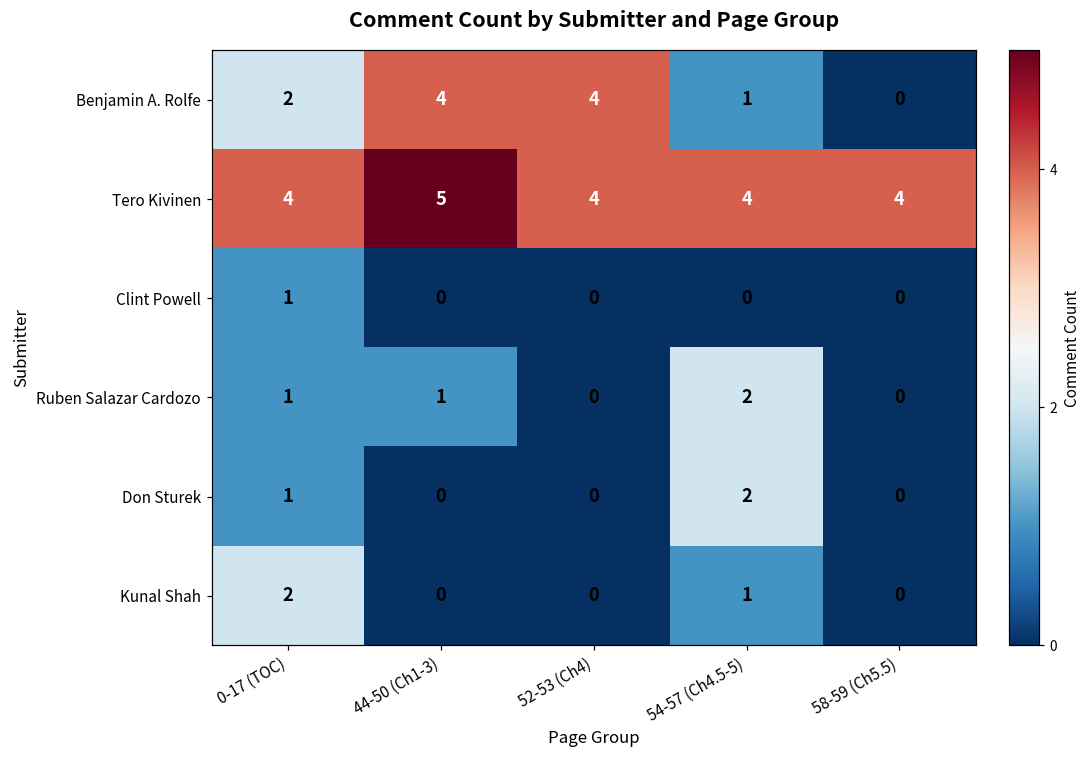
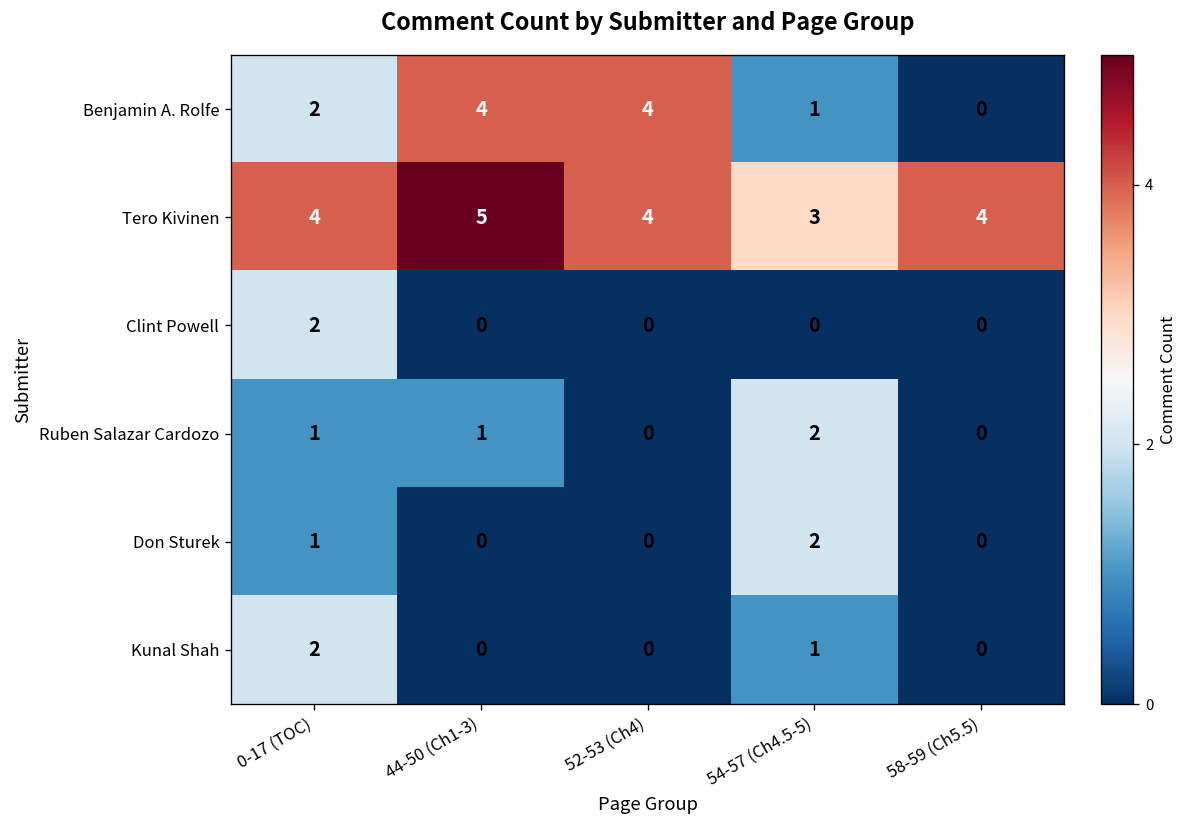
Tero Kivinen, 54-57 (Ch4.5-5): 4 -> 3
Clint Powell, 0-17 (TOC): 1 -> 2
